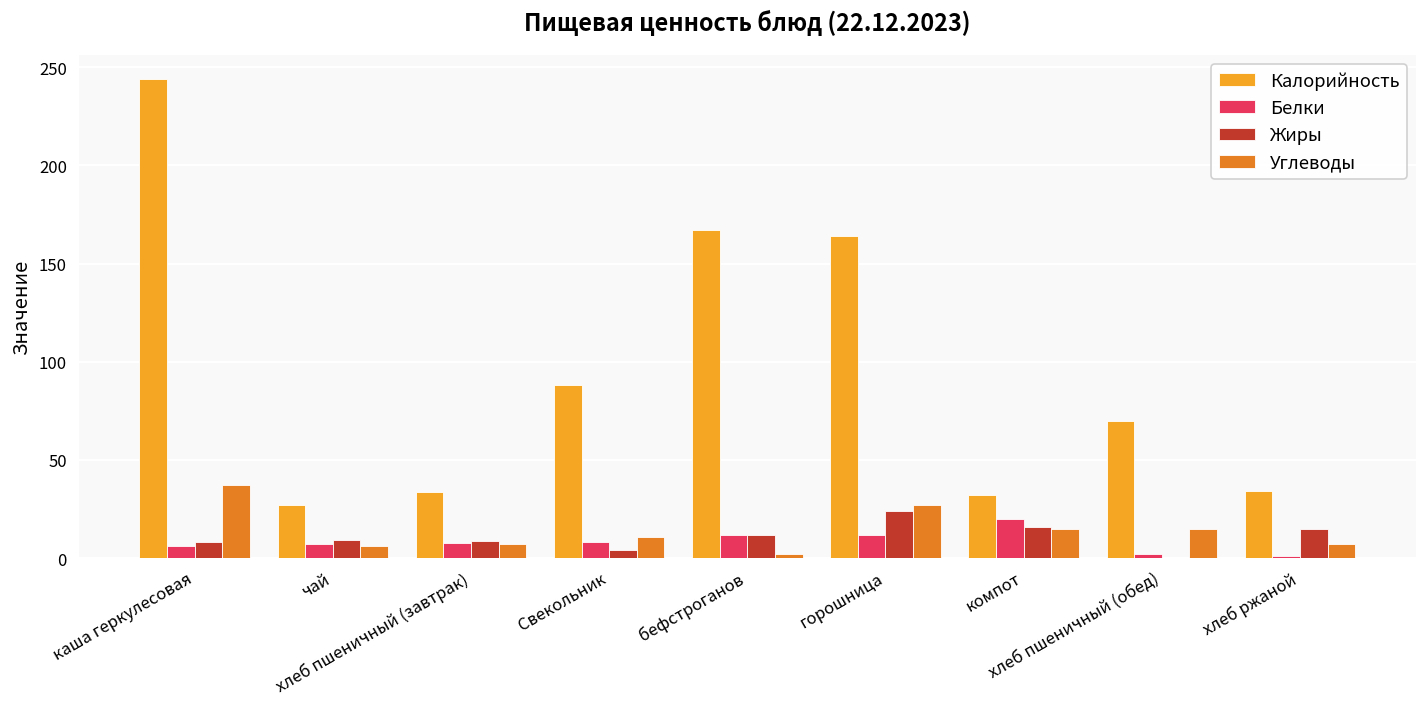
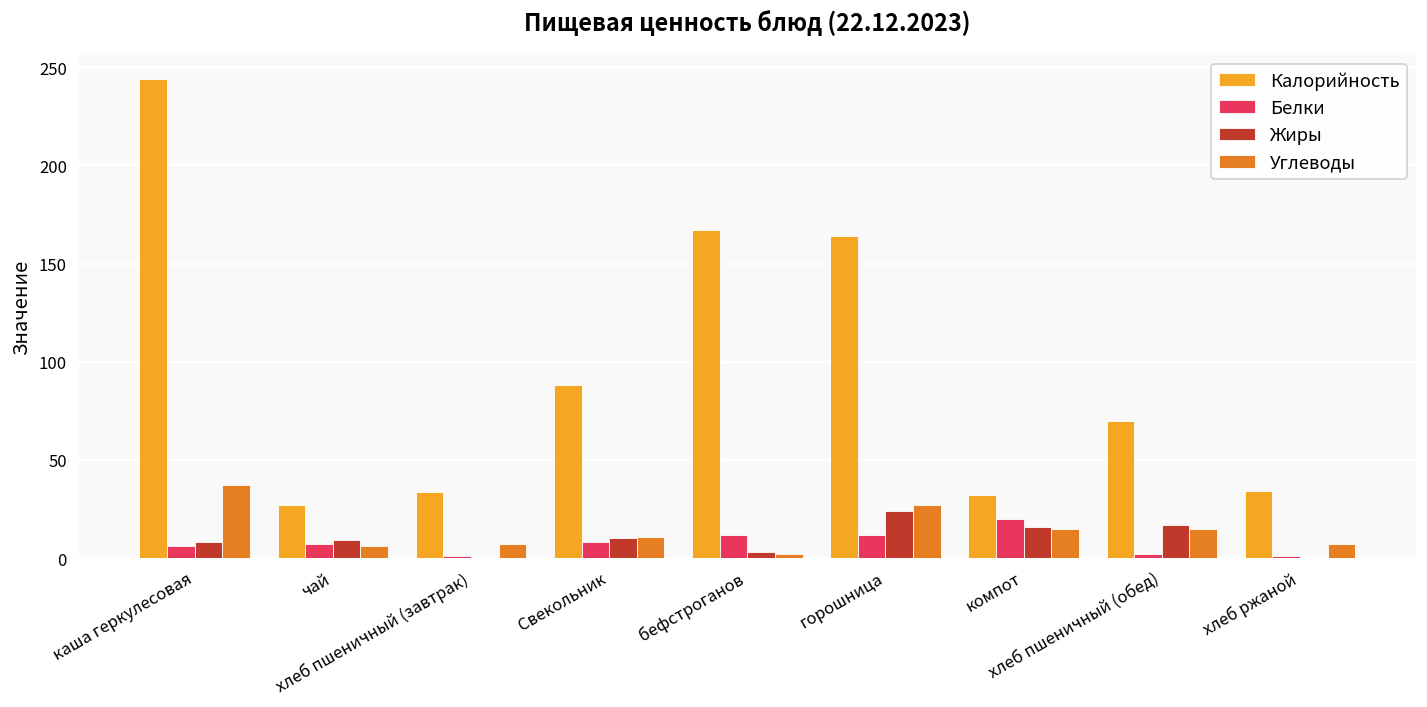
Белки, хлеб пшеничный (завтрак): 8 -> 1
Жиры, хлеб пшеничный (завтрак): 9 -> 0
Жиры, Свекольник: 4 -> 10
Жиры, бефстроганов: 12 -> 3
Жиры, хлеб пшеничный (обед): 0 -> 17
Жиры, хлеб ржаной: 15 -> 0
